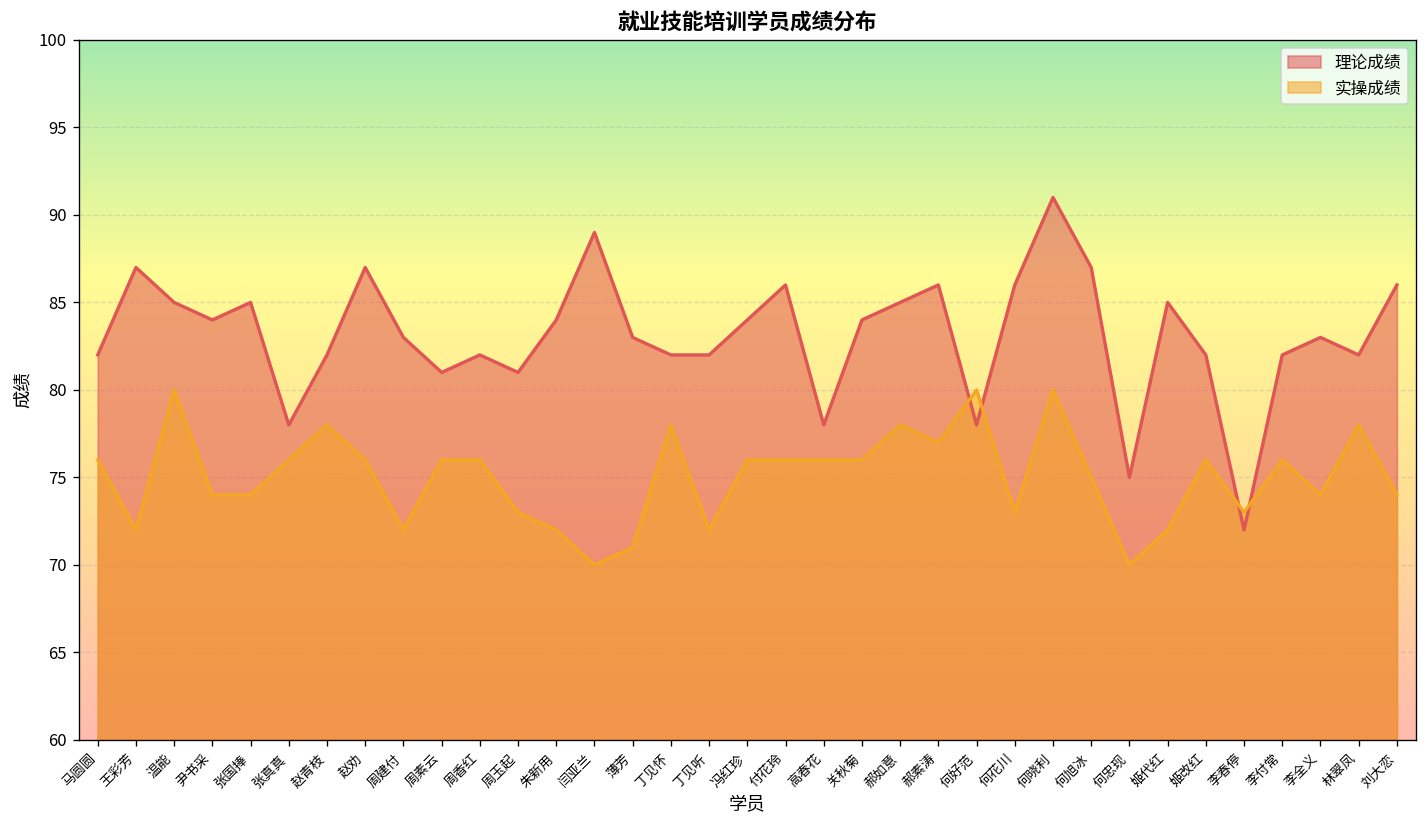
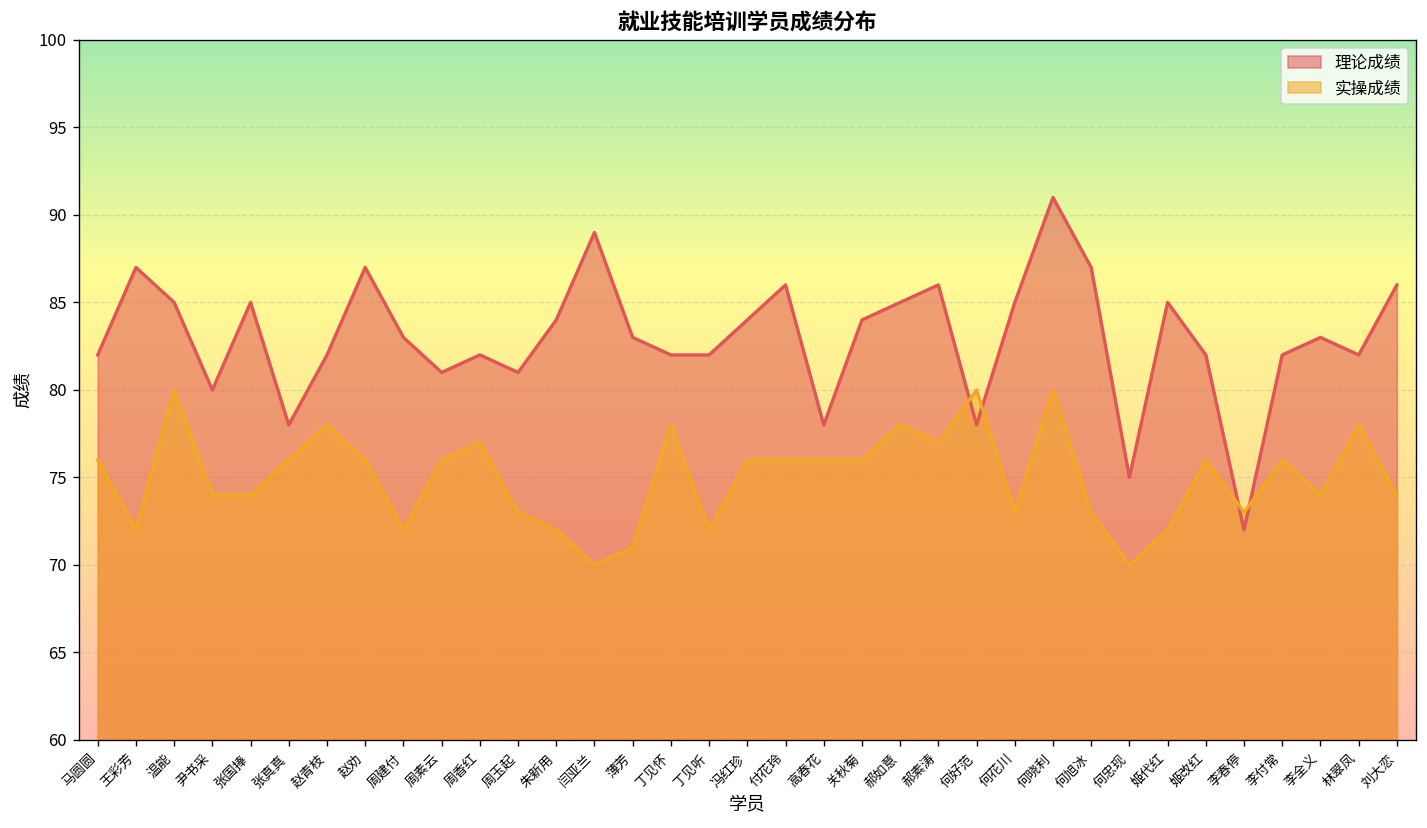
理论成绩, 尹书采: 84 -> 80
实操成绩, 周香红: 76 -> 77
理论成绩, 何花川: 86 -> 85
实操成绩, 何旭冰: 75 -> 73
